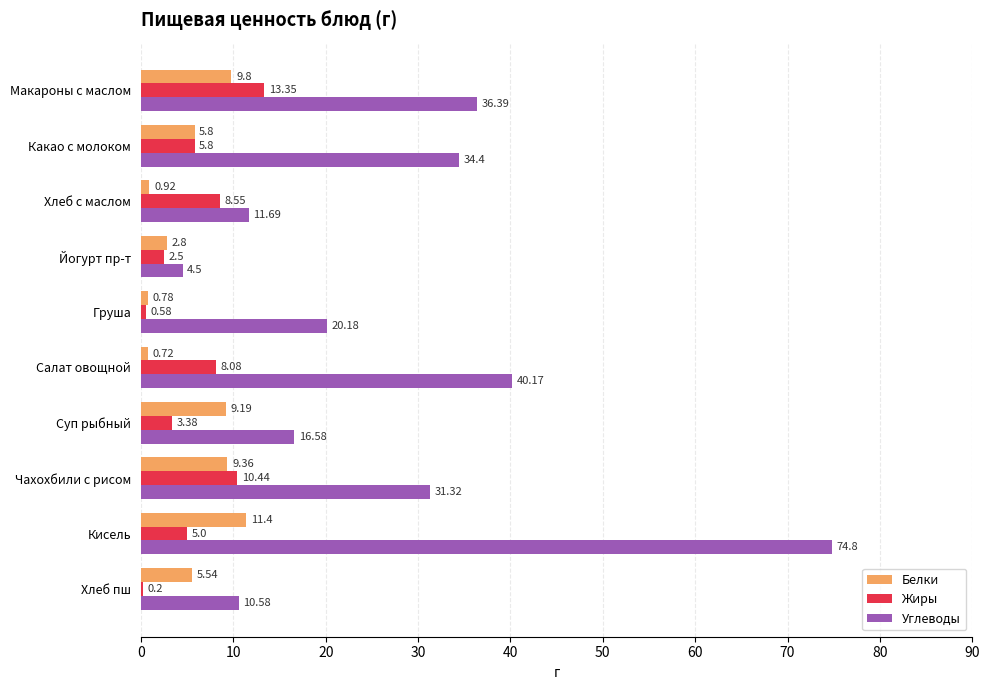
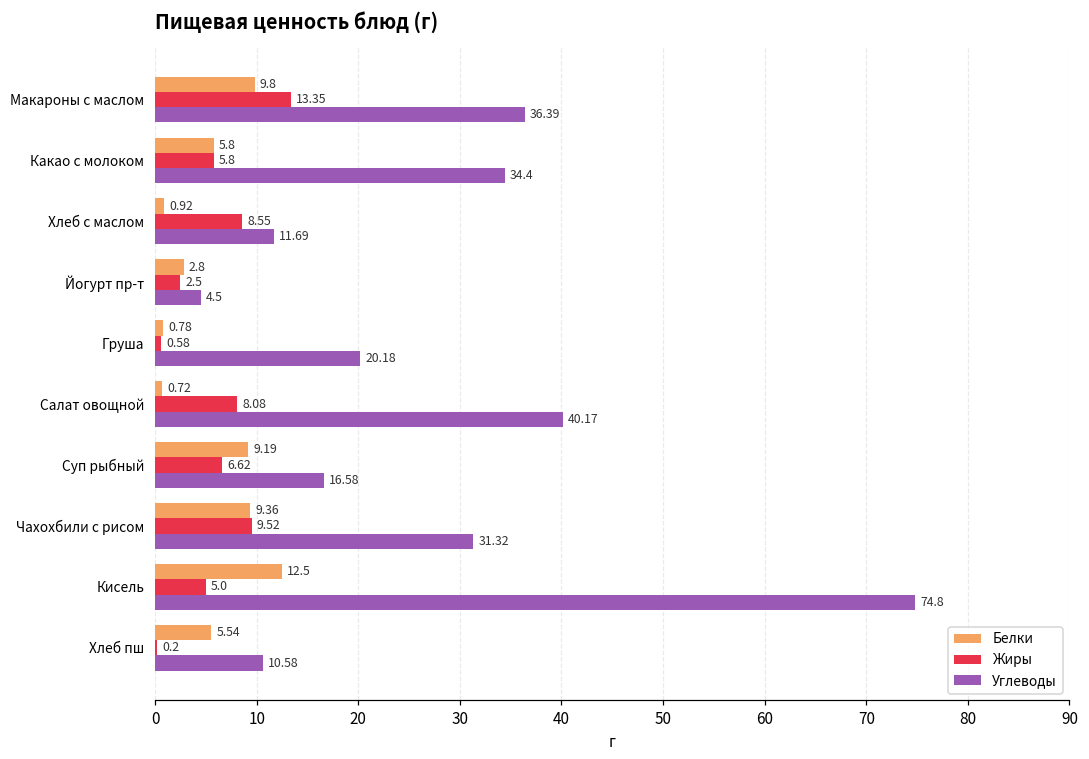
Жиры, Суп рыбный: 3.38 -> 6.62
Жиры, Чахохбили с рисом: 10.44 -> 9.52
Белки, Кисель: 11.4 -> 12.5
